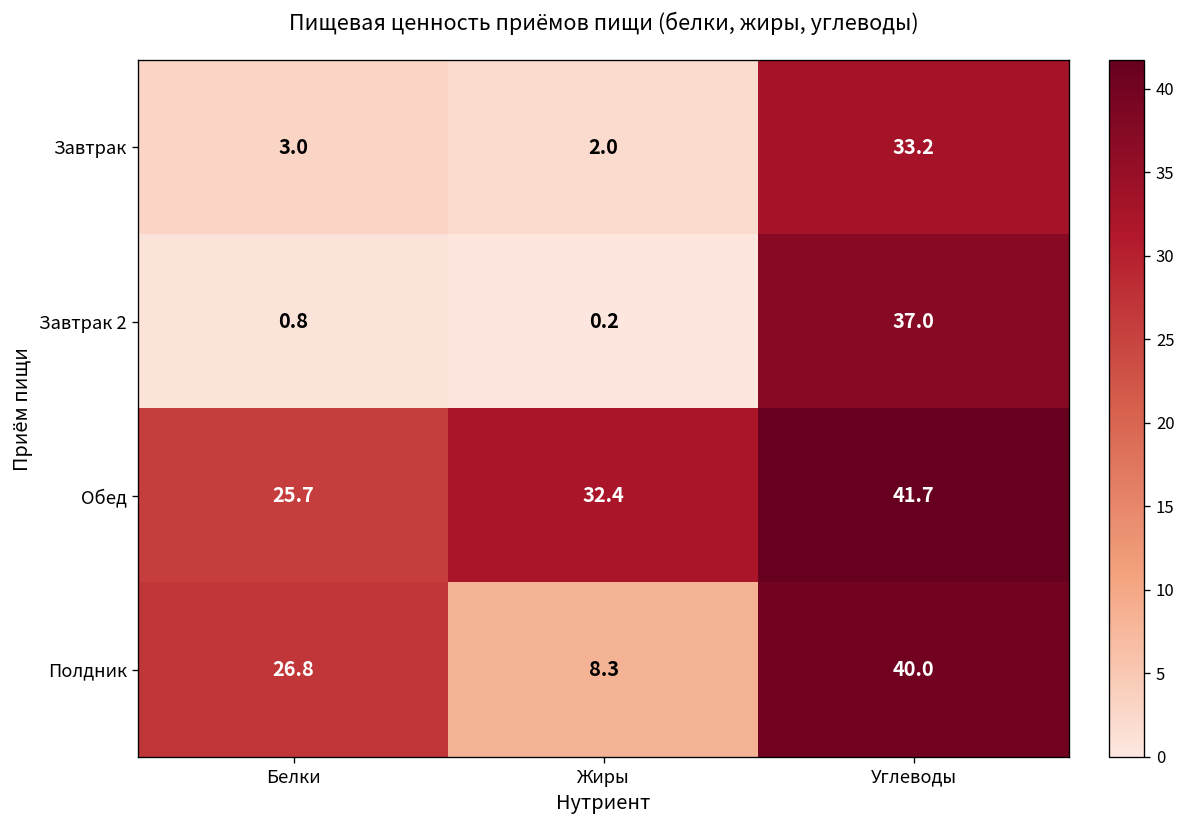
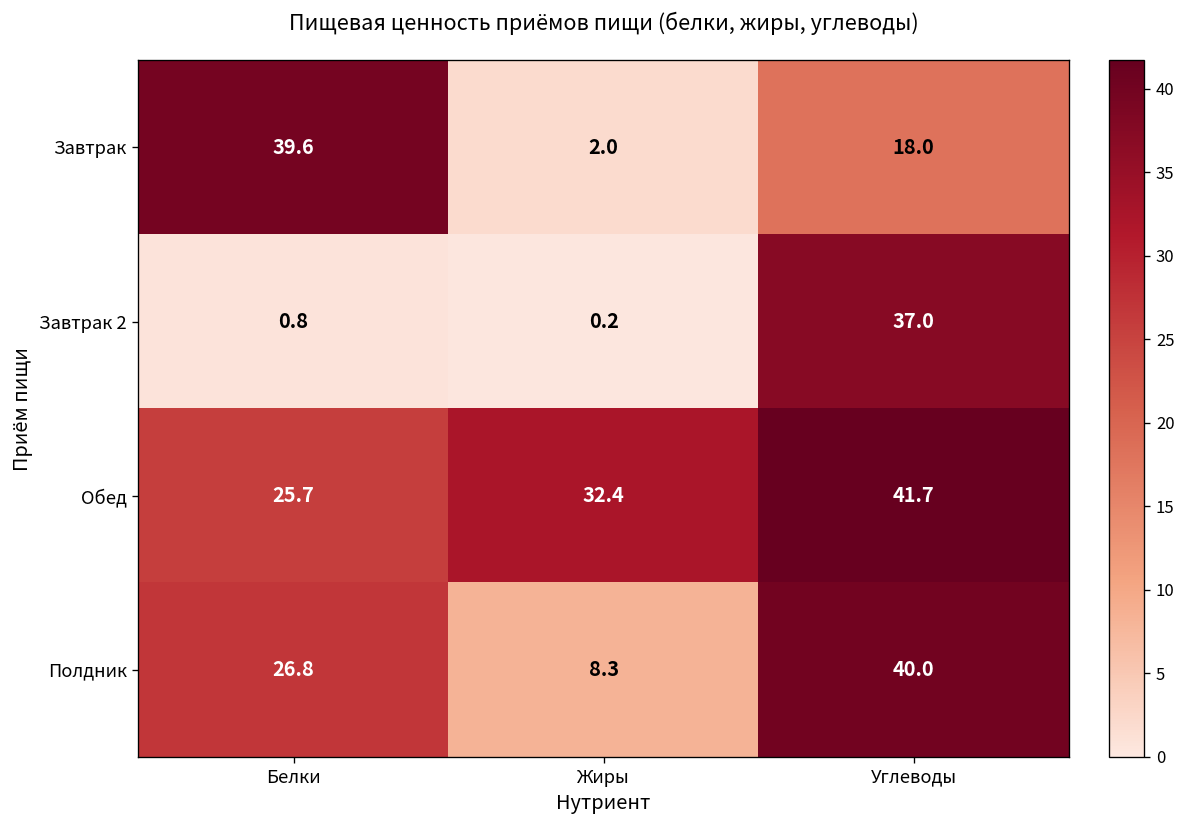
Завтрак, Белки: 3.0 -> 39.6
Завтрак, Углеводы: 33.2 -> 18.0
